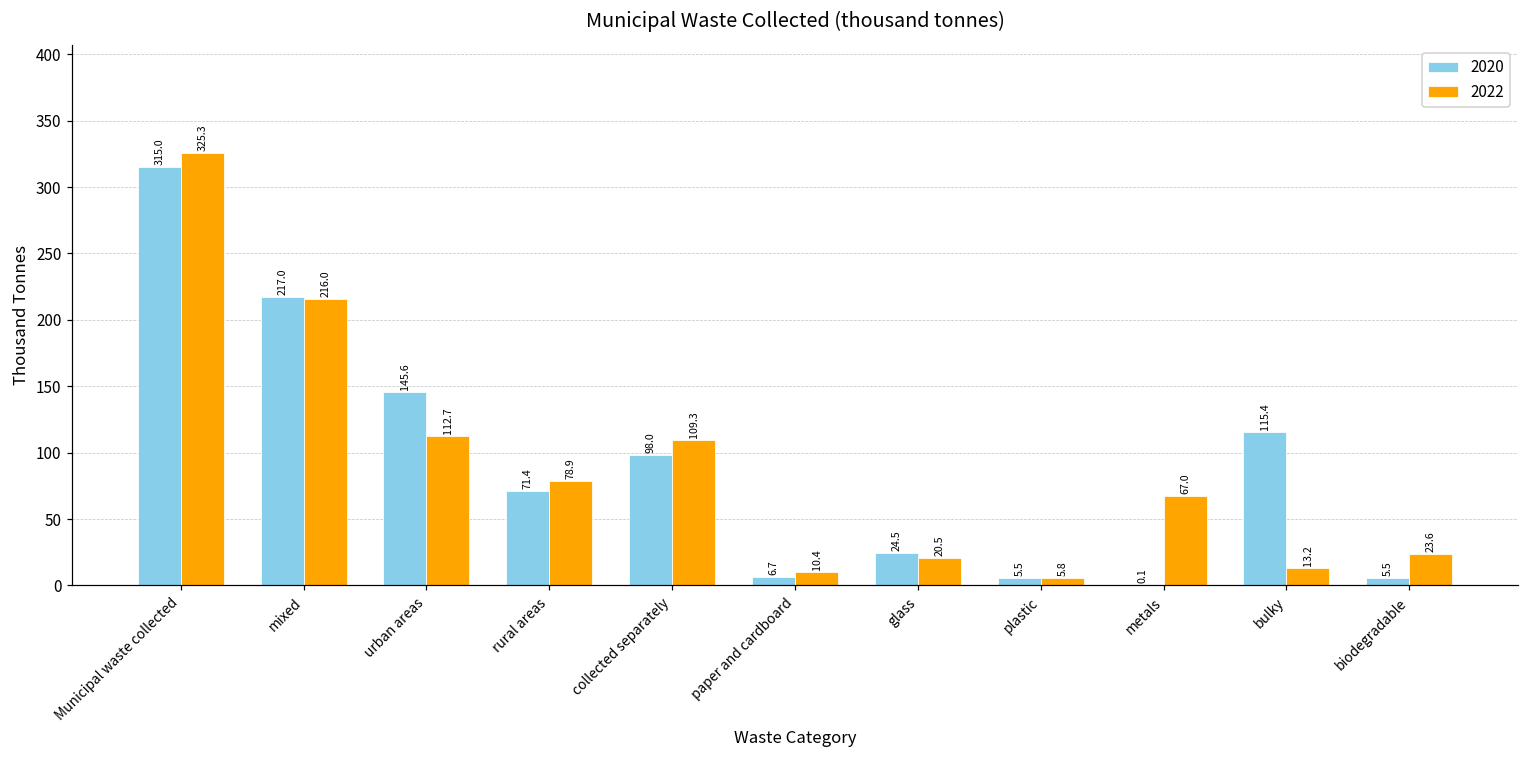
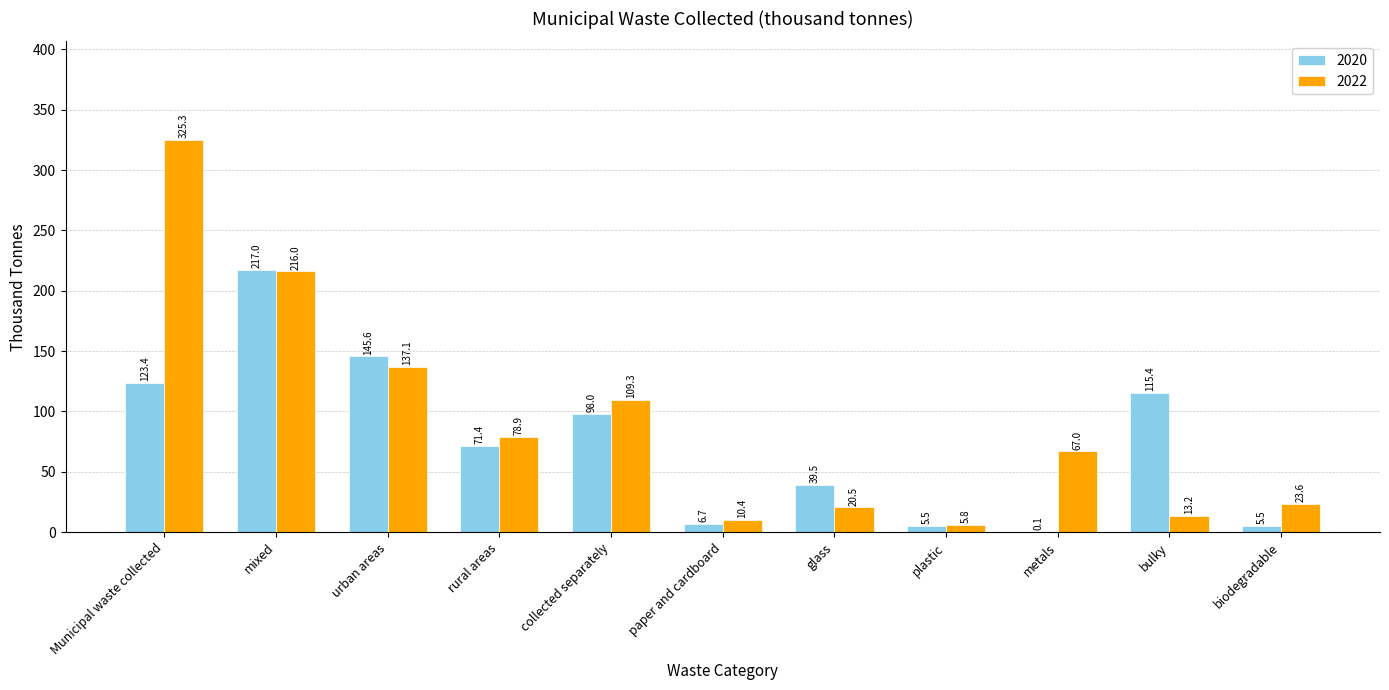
2020, Municipal waste collected: 315.0 -> 123.4
2022, urban areas: 112.7 -> 137.1
2020, glass: 24.5 -> 39.5
